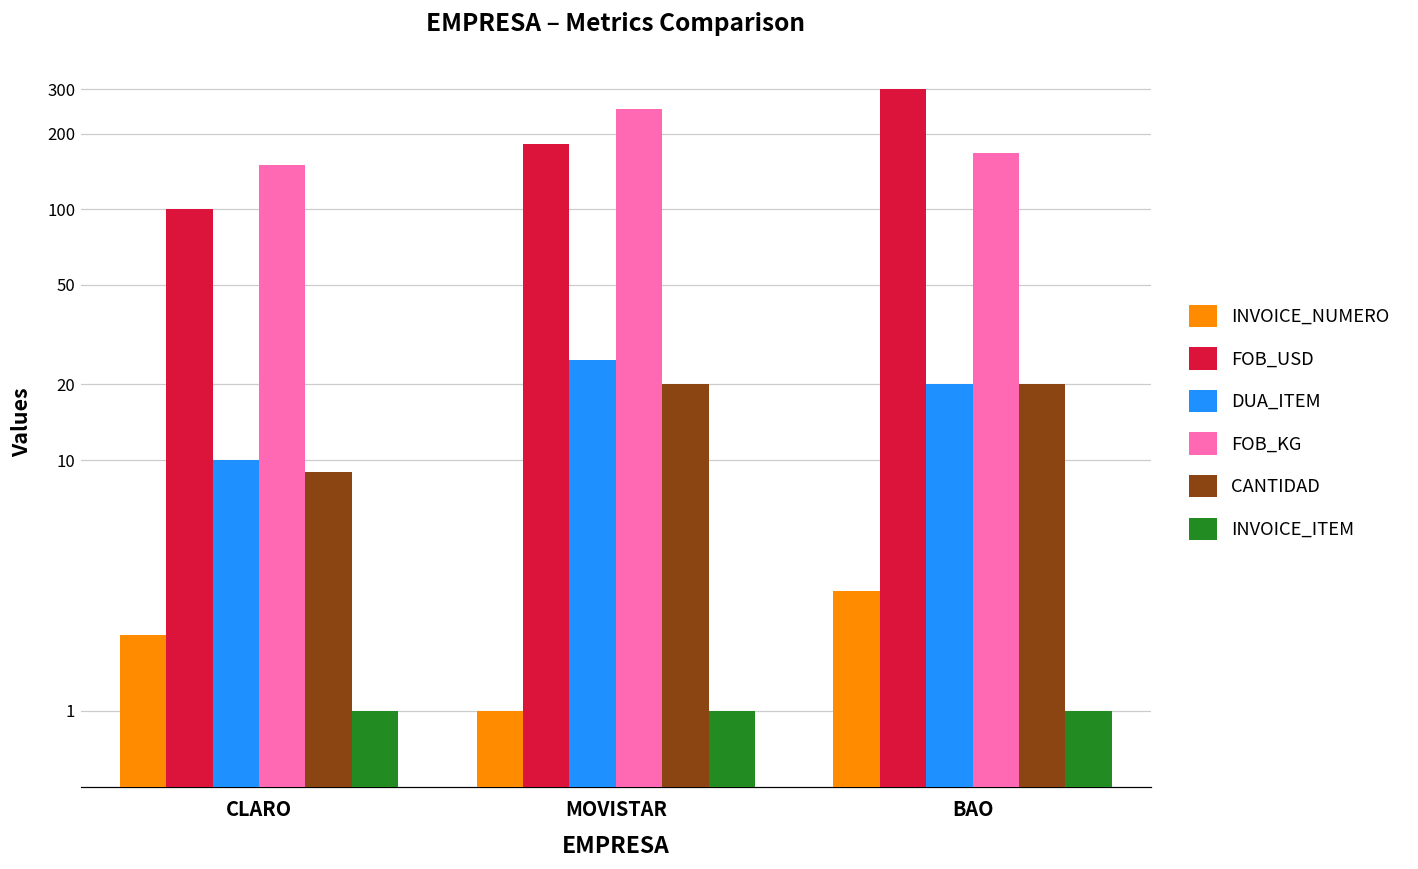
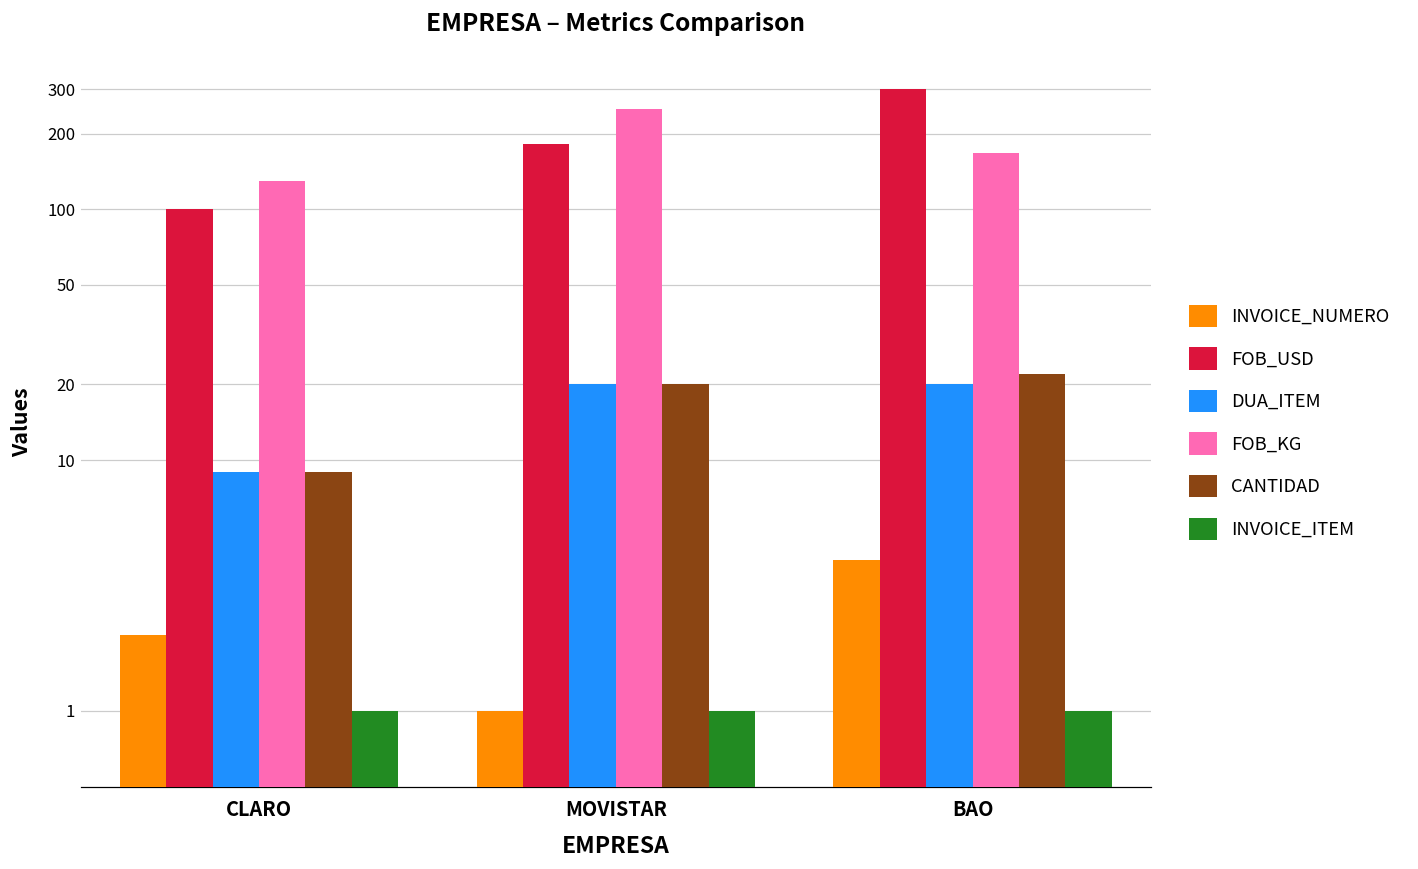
DUA_ITEM, CLARO: 10 -> 9
FOB_KG, CLARO: 150 -> 130
DUA_ITEM, MOVISTAR: 25 -> 20
INVOICE_NUMERO, BAO: 3 -> 4
CANTIDAD, BAO: 20 -> 22
